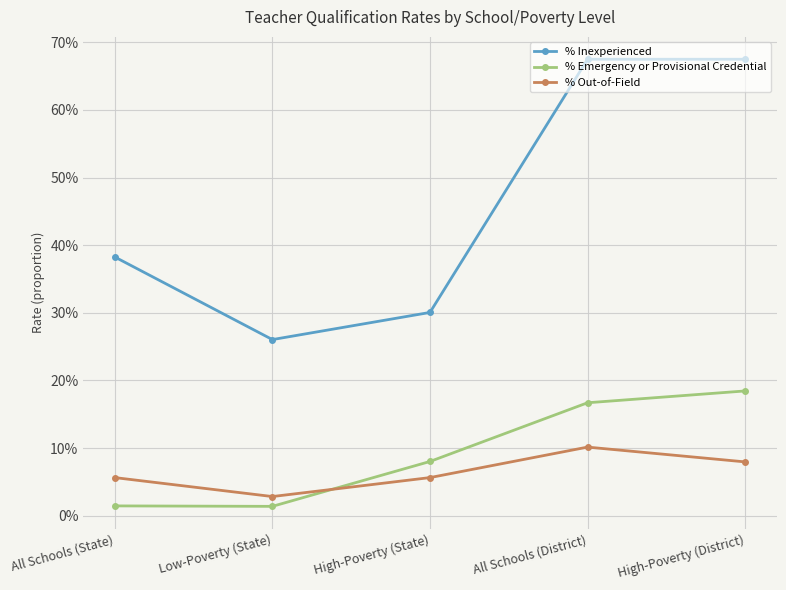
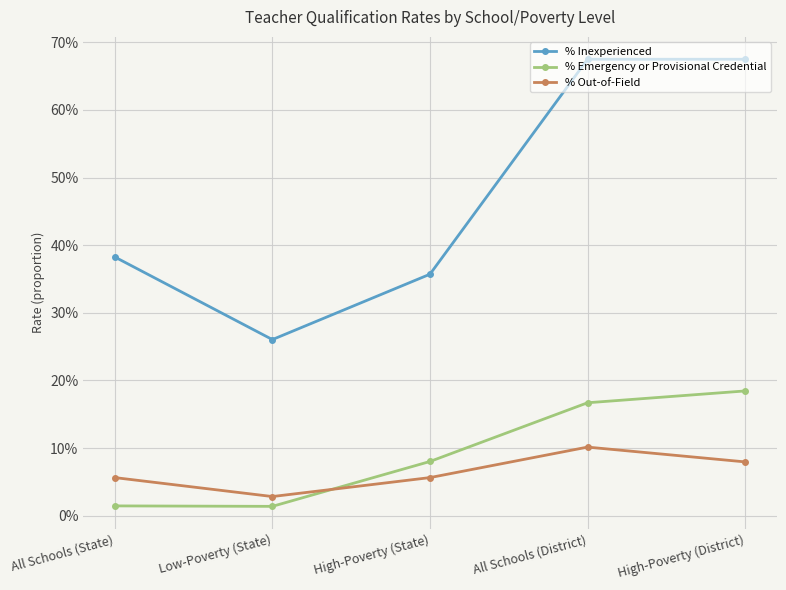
% Inexperienced, High-Poverty (State): 30% -> 36%
